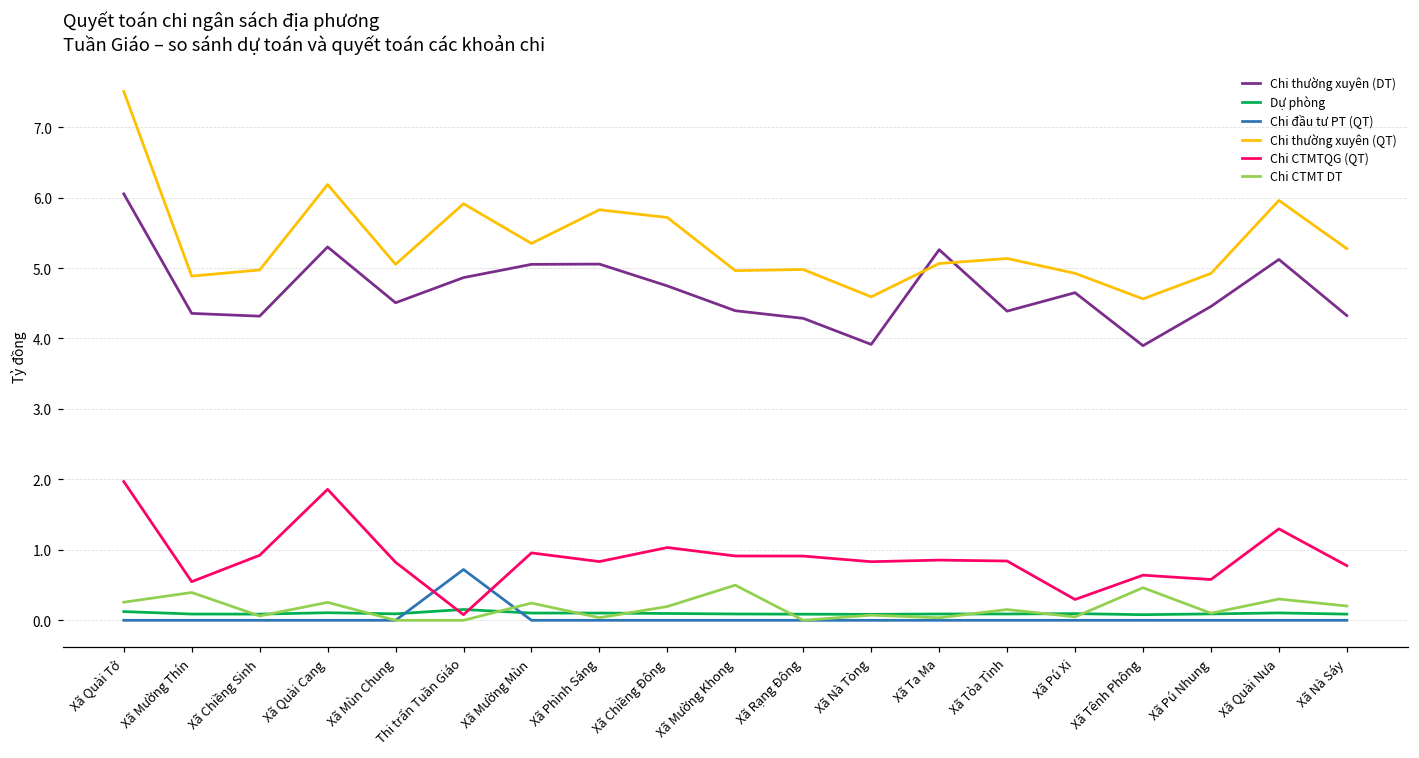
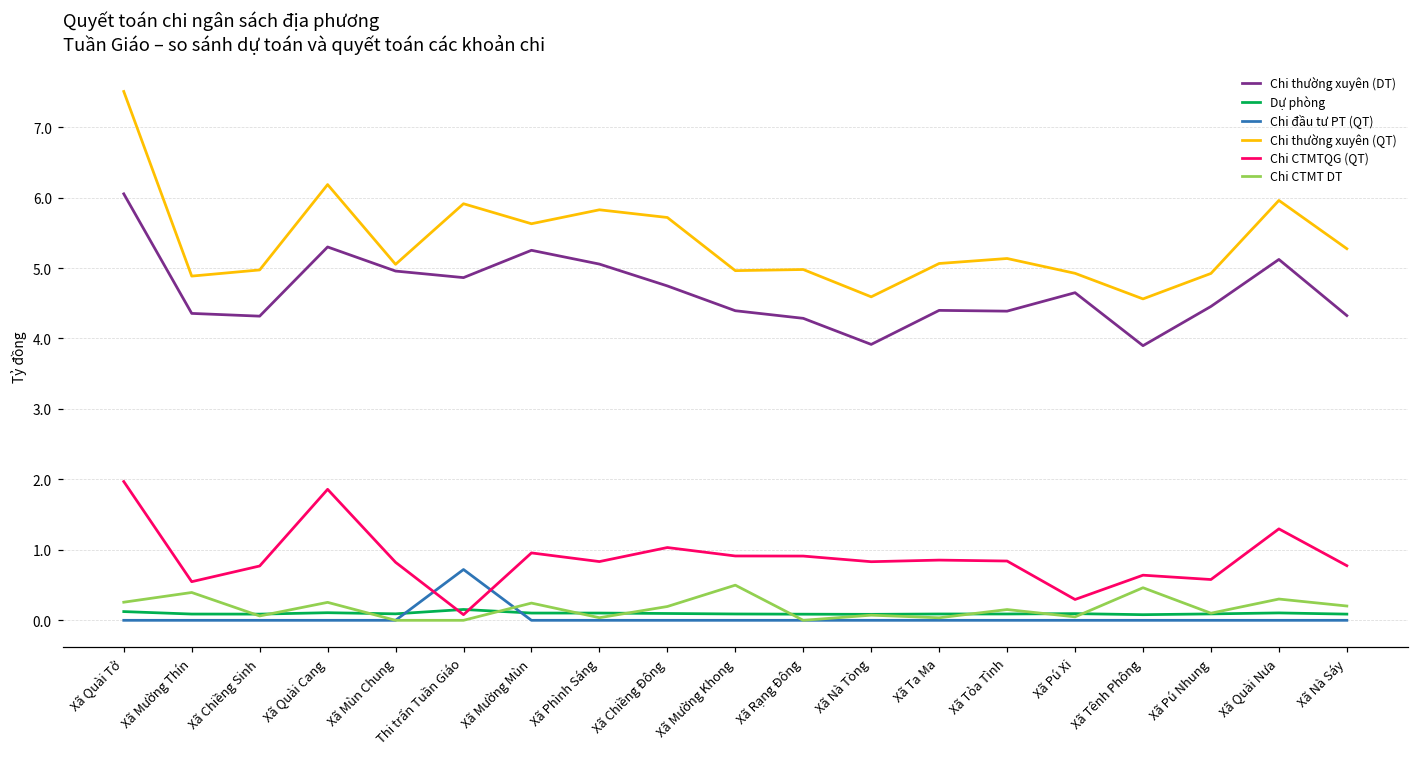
Chi CTMTQG (QT), Xã Chiềng Sinh: 0.9 -> 0.8
Chi thường xuyên (DT), Xã Mùn Chung: 4.5 -> 5.0
Chi thường xuyên (DT), Xã Mường Mùn: 5.1 -> 5.3
Chi thường xuyên (QT), Xã Mường Mùn: 5.3 -> 5.6
Chi thường xuyên (DT), Xã Ta Ma: 5.3 -> 4.4
